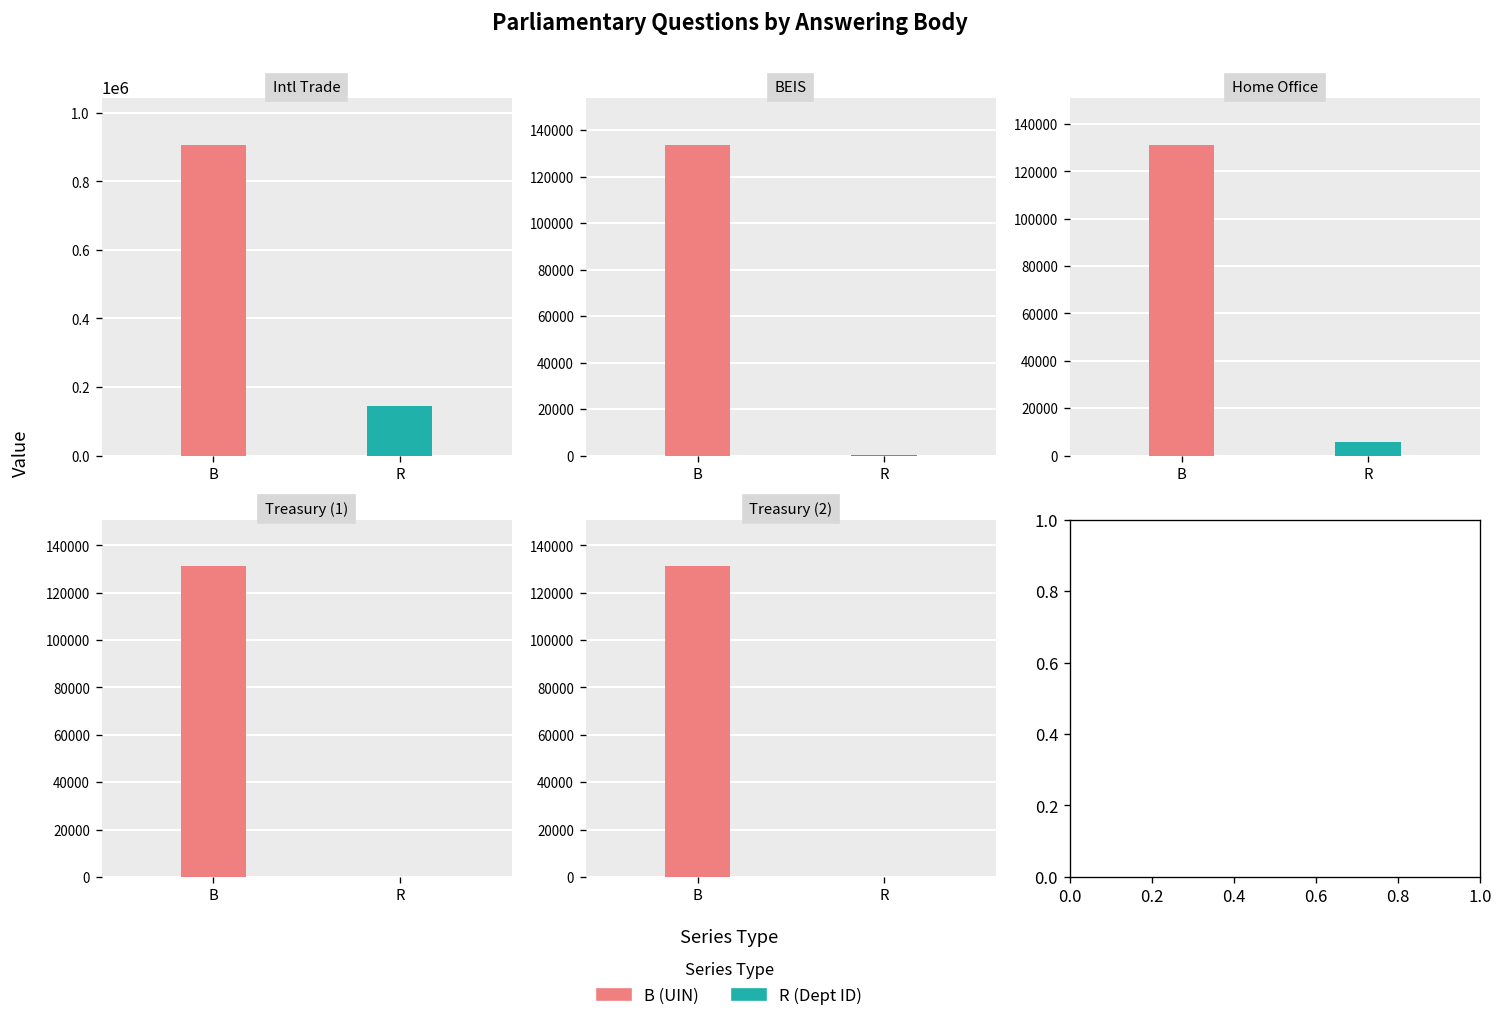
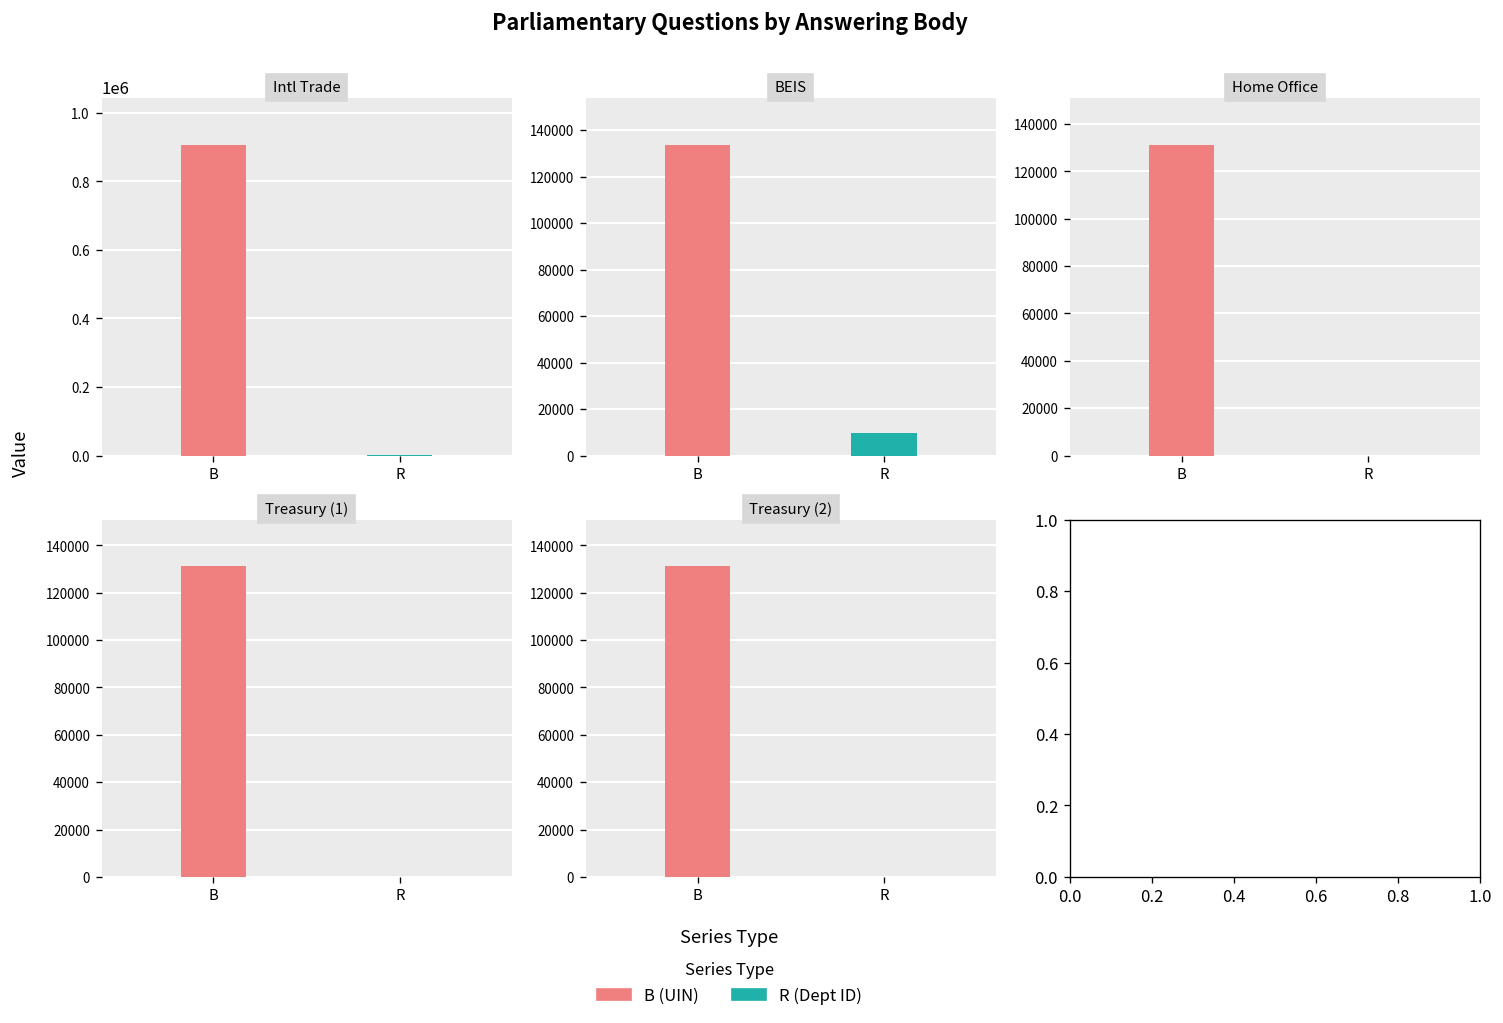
Intl Trade, R: 150000 -> 0
BEIS, R: 0 -> 10000
Home Office, R: 6000 -> 0
